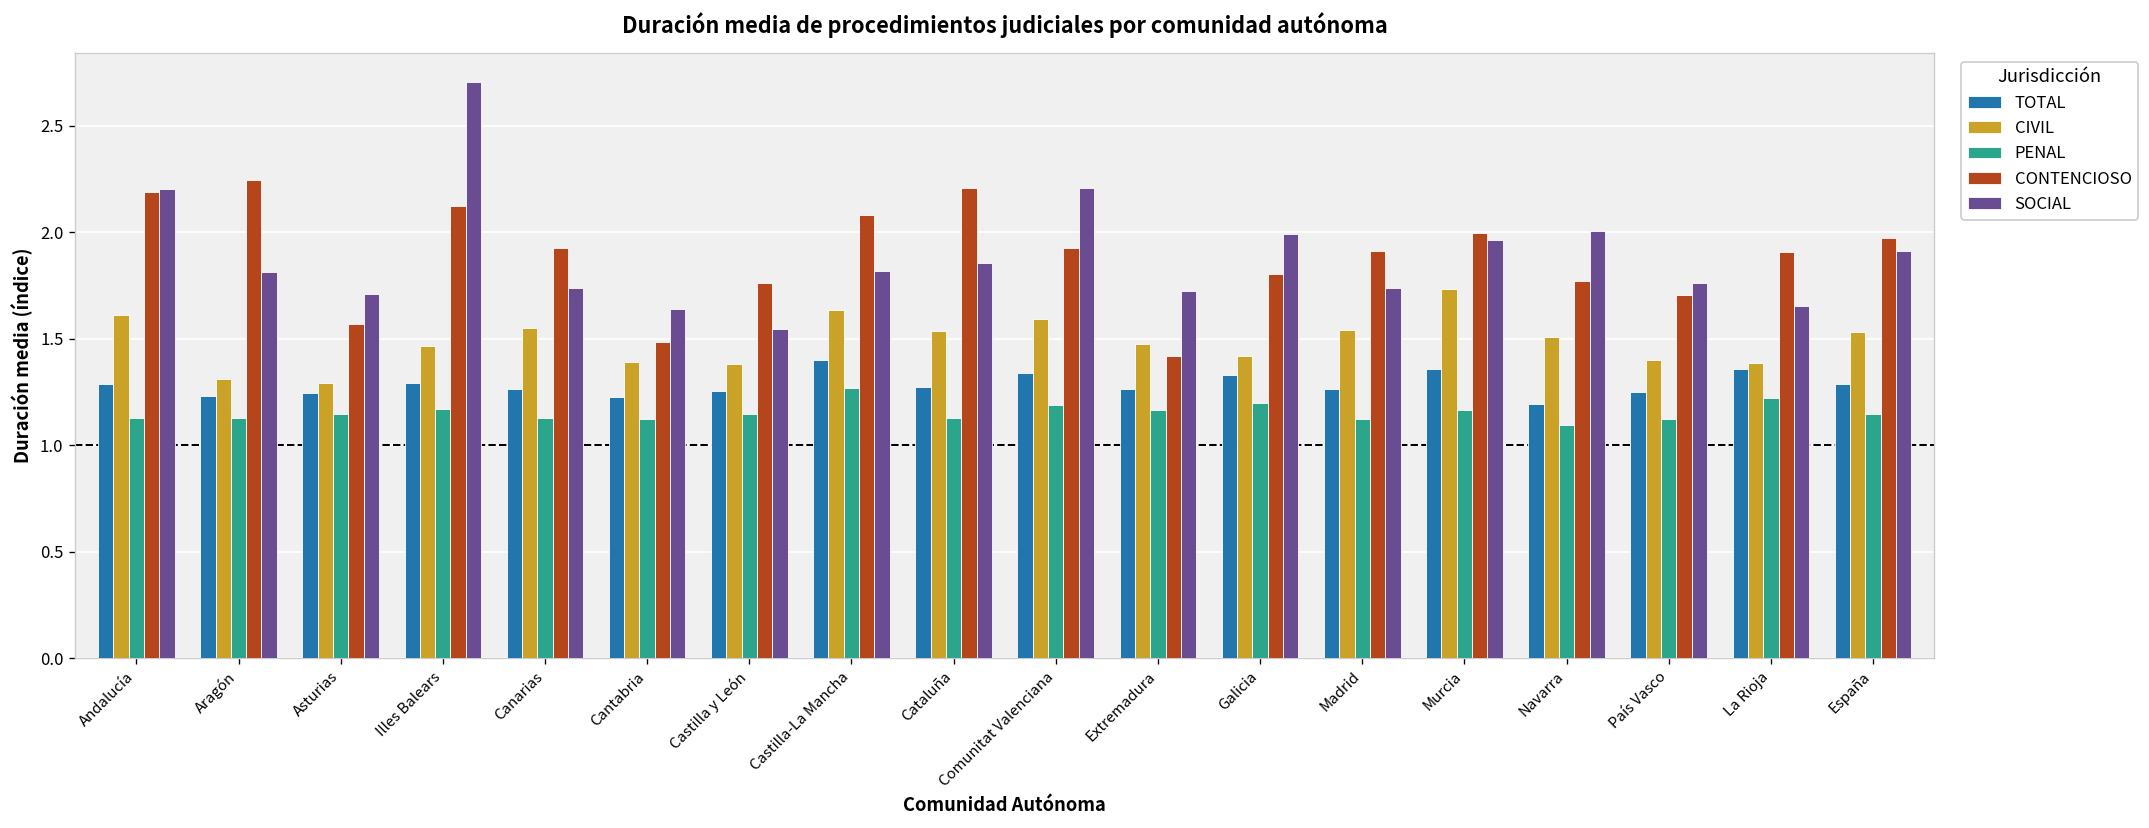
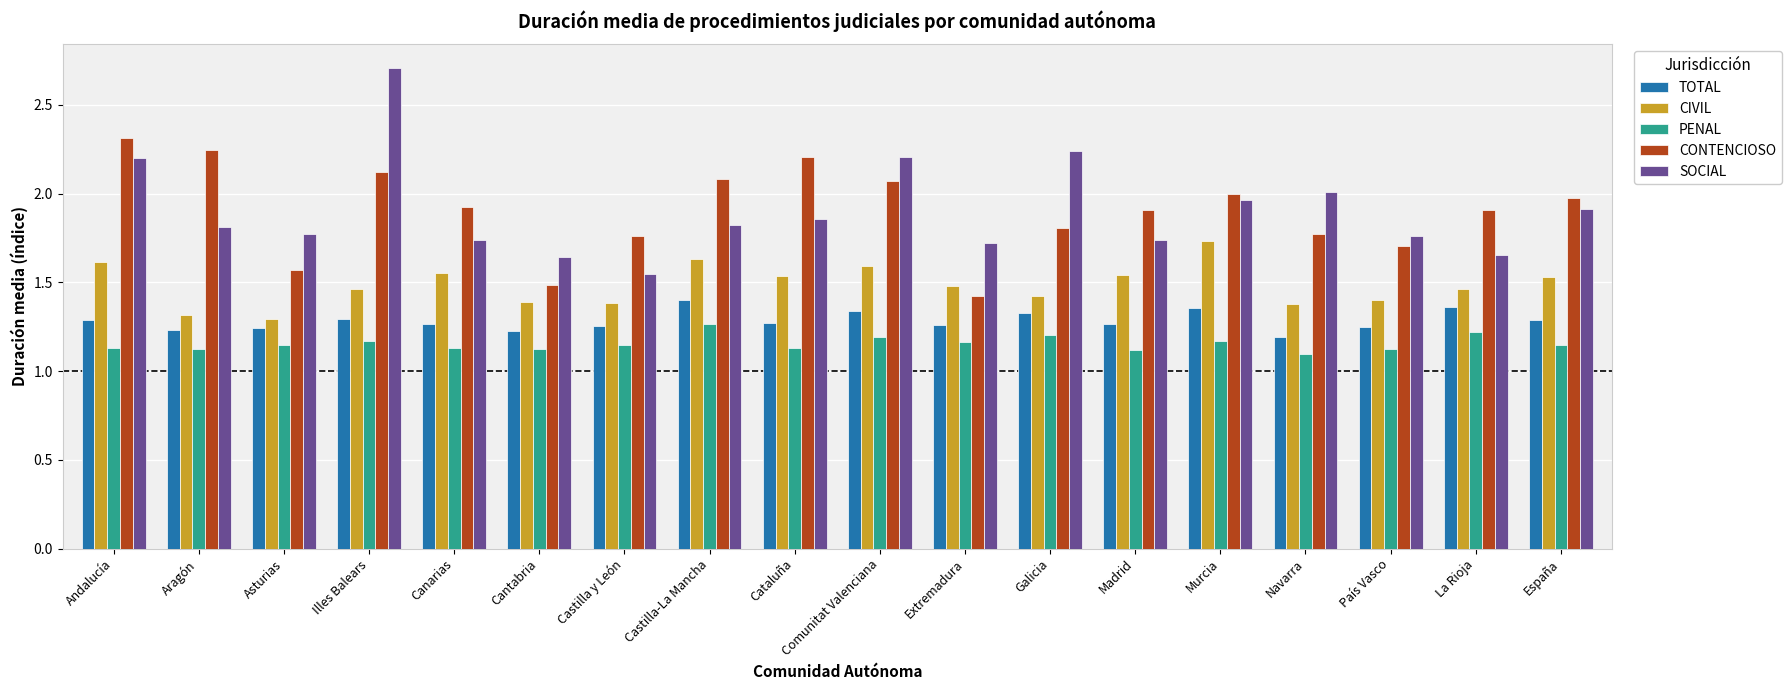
CONTENCIOSO, Andalucía: 2.19 -> 2.32
SOCIAL, Asturias: 1.71 -> 1.77
CONTENCIOSO, Comunitat Valenciana: 1.93 -> 2.07
SOCIAL, Galicia: 1.99 -> 2.24
CIVIL, Navarra: 1.51 -> 1.38
CIVIL, La Rioja: 1.39 -> 1.47
